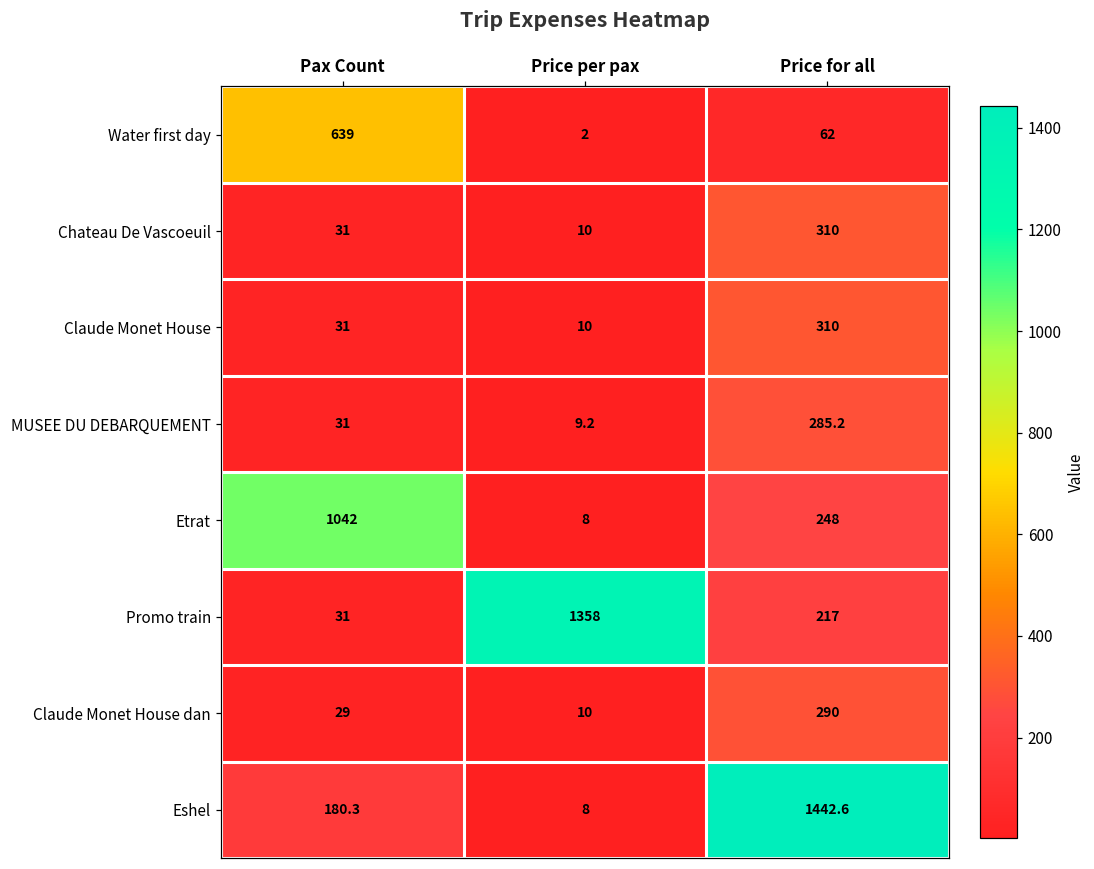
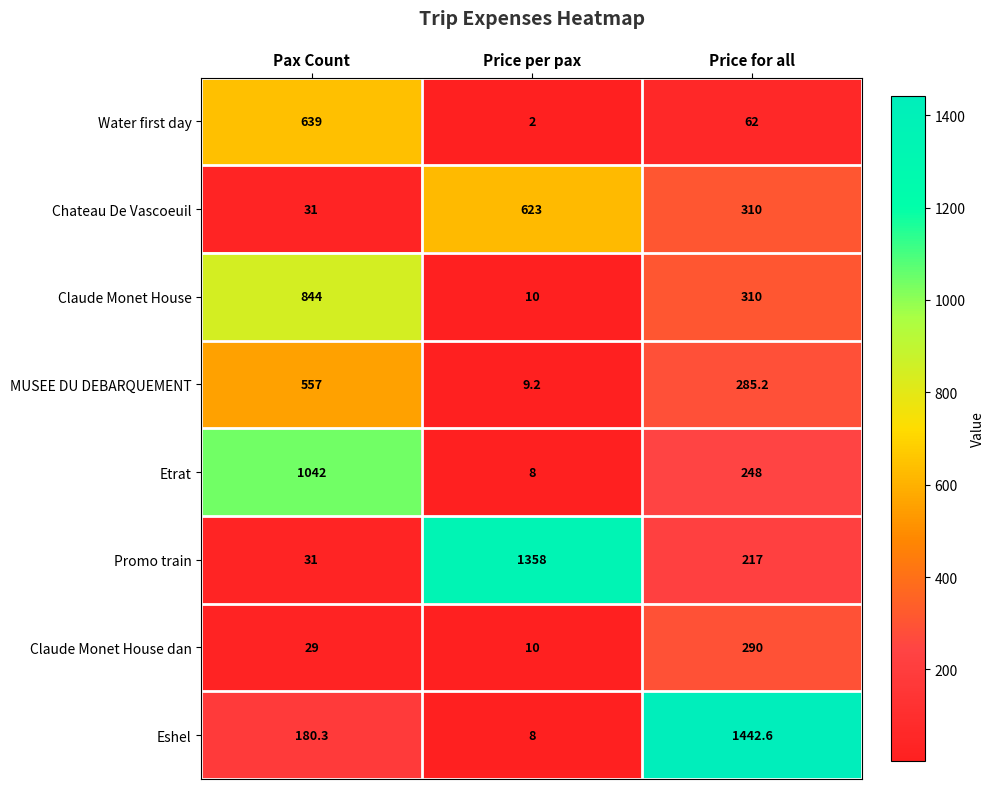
Chateau De Vascoeuil, Price per pax: 10 -> 623
Claude Monet House, Pax Count: 31 -> 844
MUSEE DU DEBARQUEMENT, Pax Count: 31 -> 557
